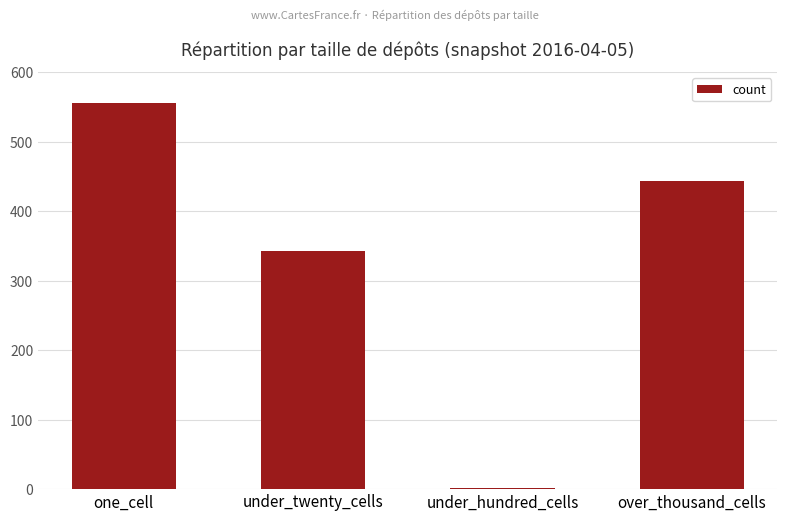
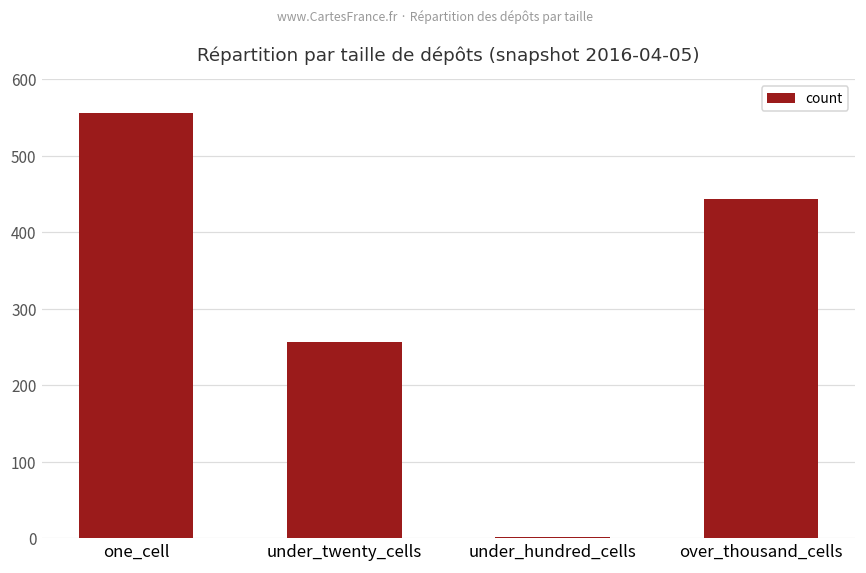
under_twenty_cells: 340 -> 260
